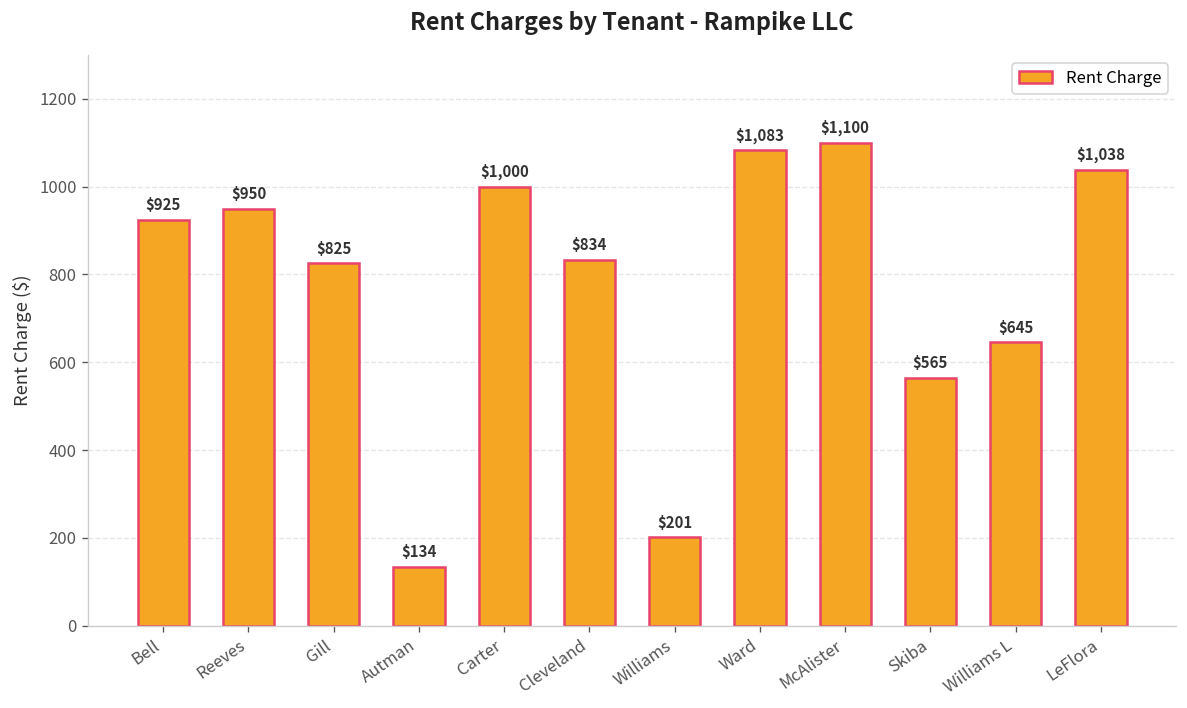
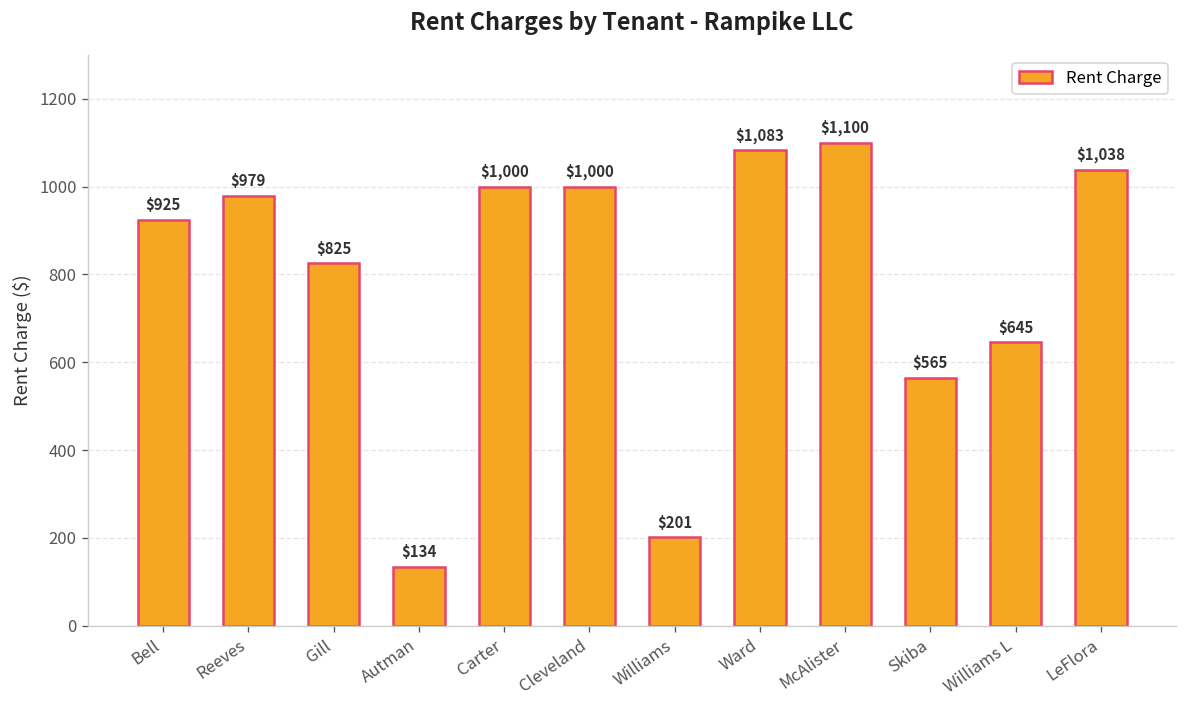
Reeves: $950 -> $979
Cleveland: $834 -> $1,000
